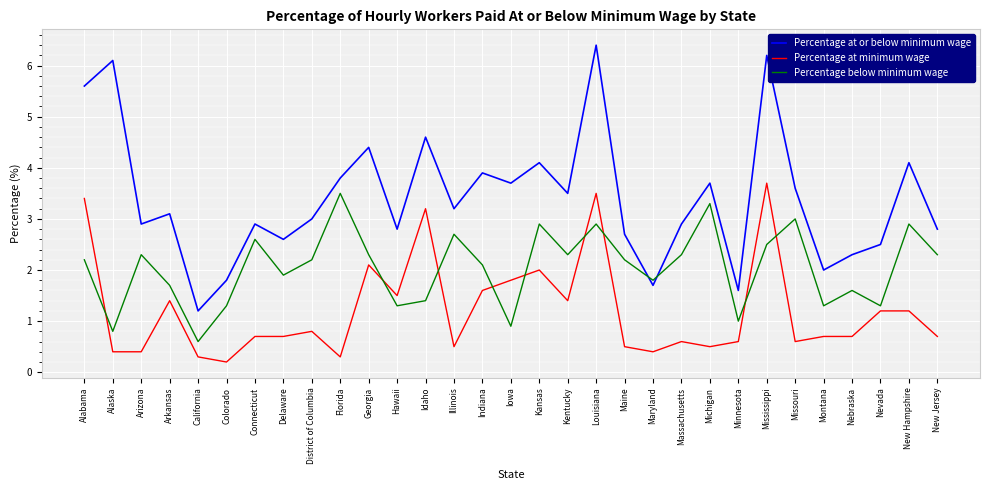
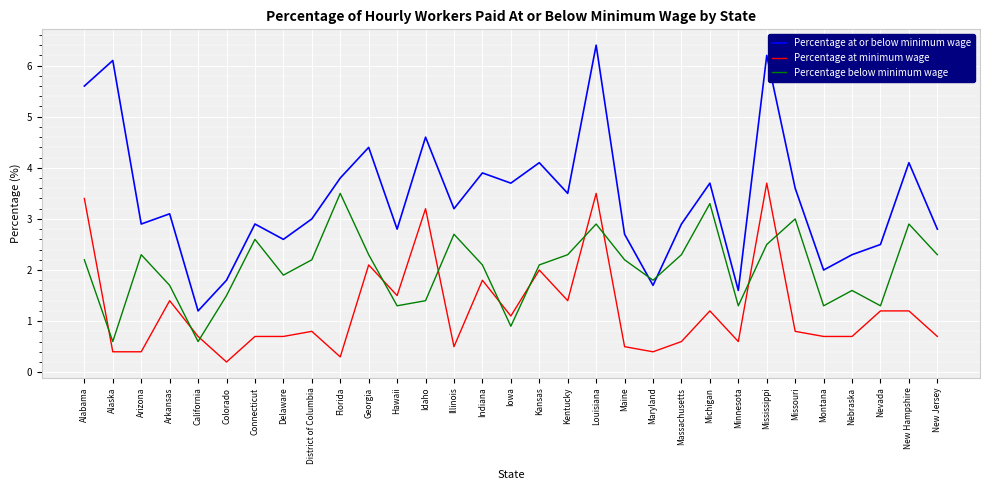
Percentage below minimum wage, Alaska: 0.8 -> 0.6
Percentage at minimum wage, California: 0.3 -> 0.7
Percentage below minimum wage, Colorado: 1.3 -> 1.5
Percentage at minimum wage, Indiana: 1.6 -> 1.8
Percentage at minimum wage, Iowa: 1.8 -> 1.1
Percentage below minimum wage, Kansas: 2.9 -> 2.1
Percentage at minimum wage, Michigan: 0.5 -> 1.2
Percentage below minimum wage, Minnesota: 1.0 -> 1.3
Percentage at minimum wage, Missouri: 0.6 -> 0.8
